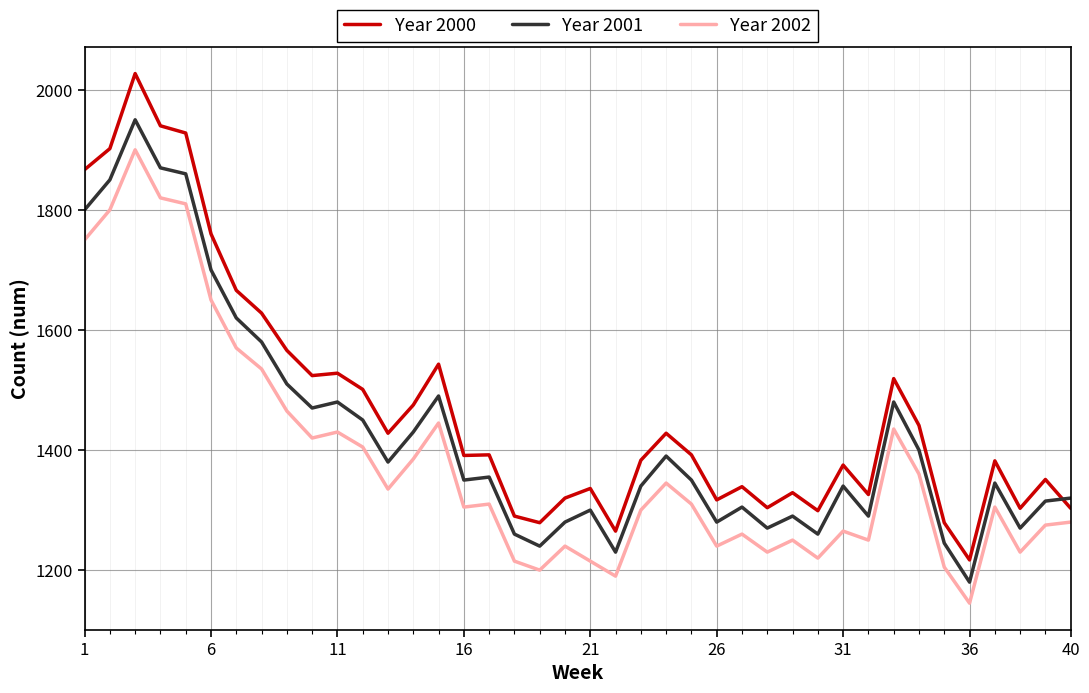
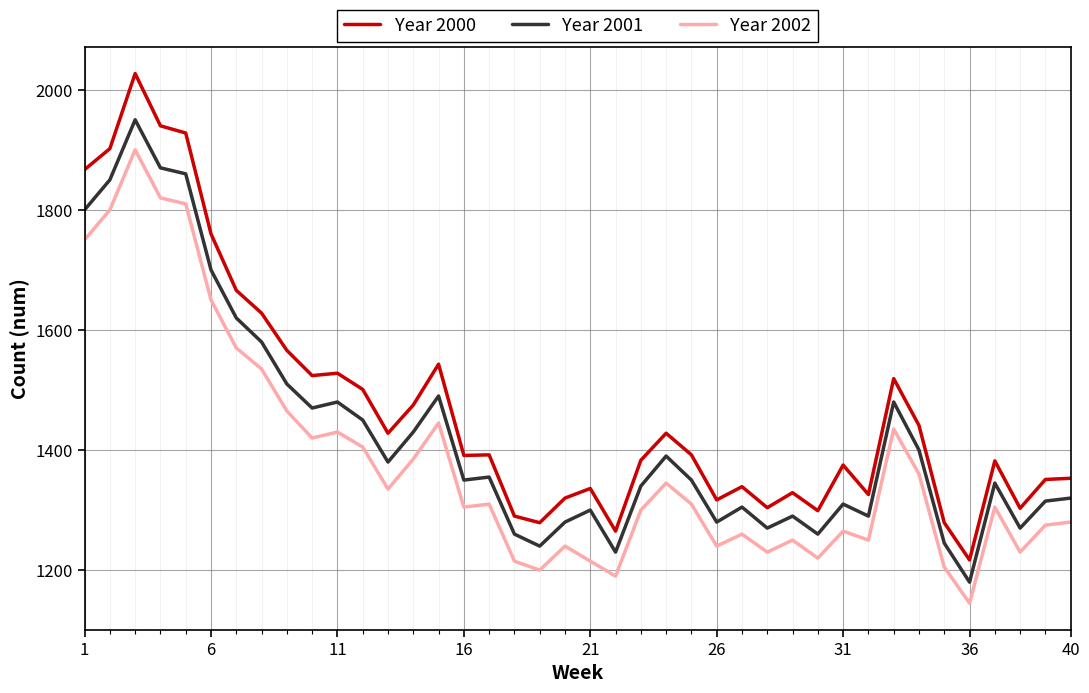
Year 2001, 31: 1340 -> 1310
Year 2000, 40: 1300 -> 1350
